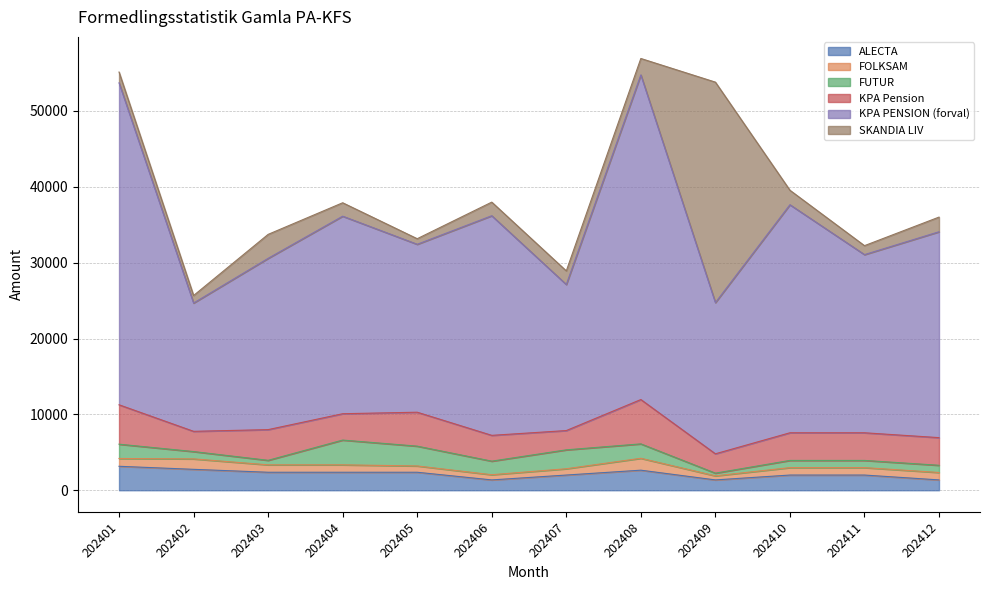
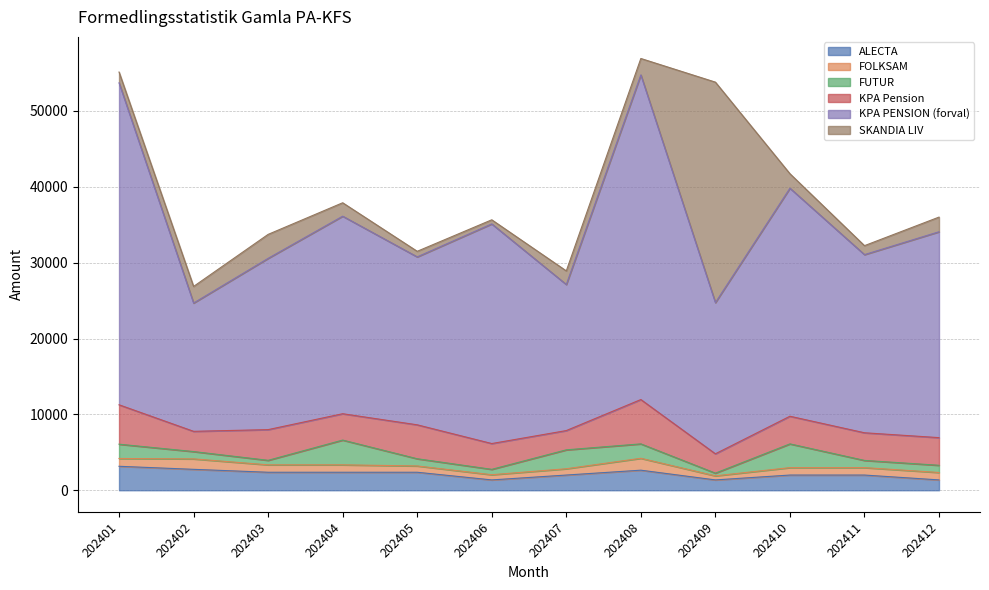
SKANDIA LIV, 202402: 1000 -> 2000
FUTUR, 202405: 3000 -> 1000
FUTUR, 202406: 2000 -> 1000
SKANDIA LIV, 202406: 2000 -> 1000
FUTUR, 202410: 1000 -> 3000
